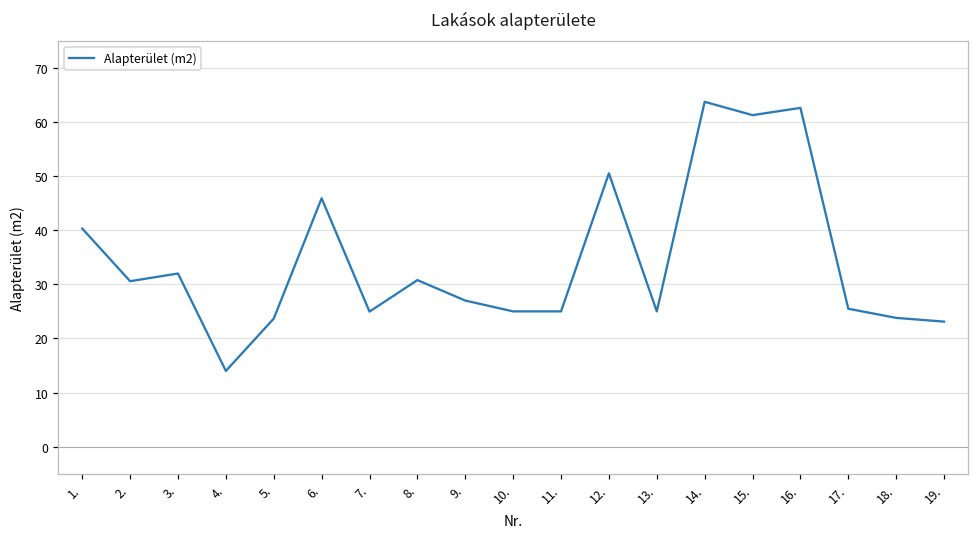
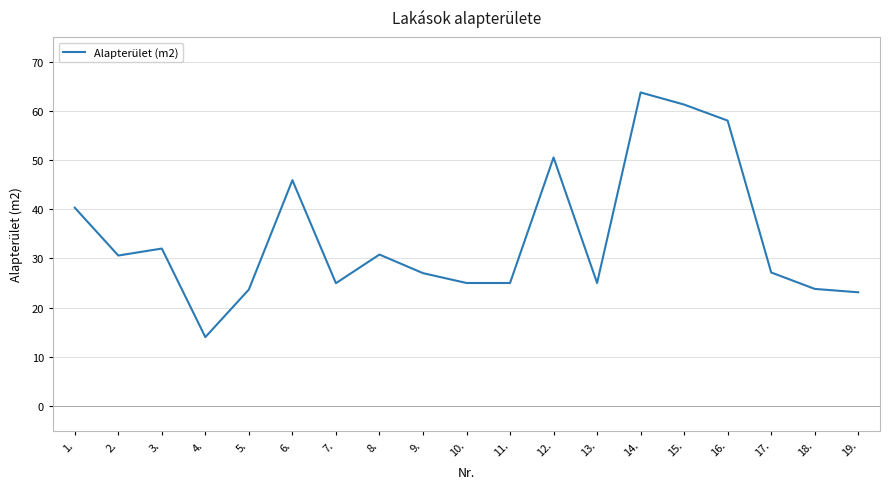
16.: 63 -> 58
17.: 25 -> 27
